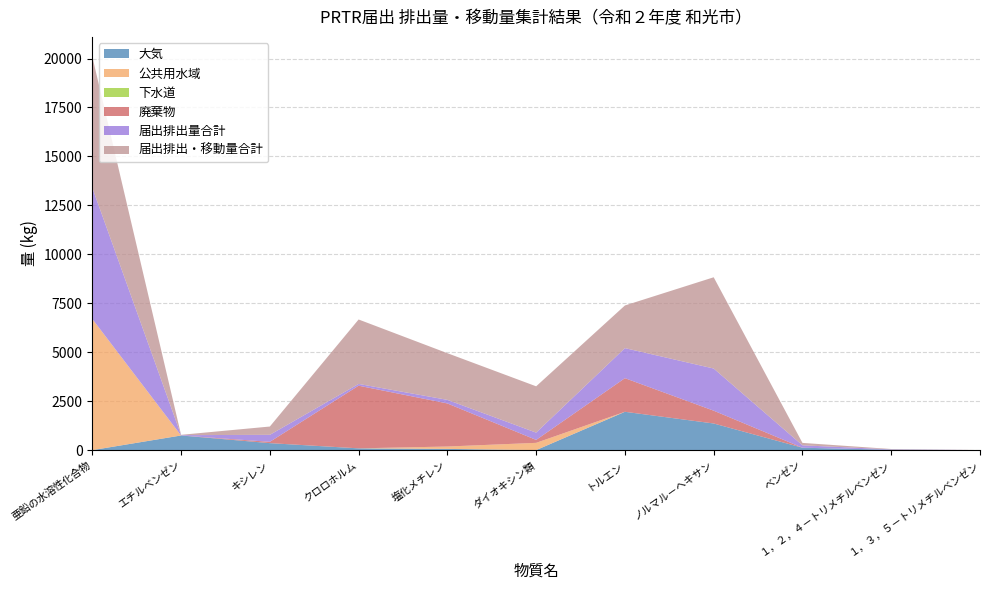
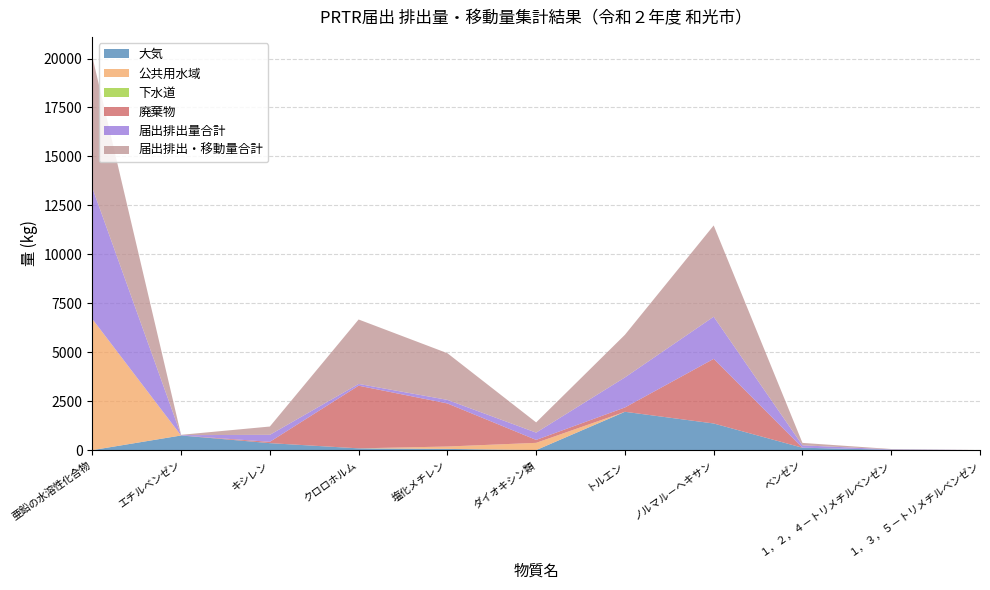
届出排出・移動量合計, ダイオキシン類: 2400 -> 500
廃棄物, トルエン: 1700 -> 200
廃棄物, ノルマル－ヘキサン: 700 -> 3300
